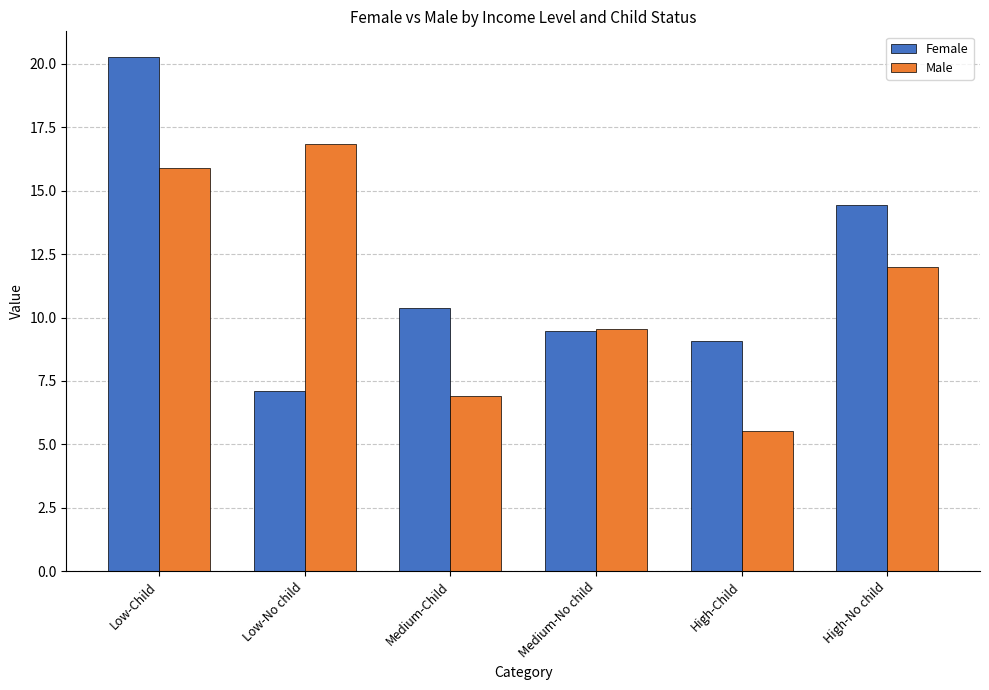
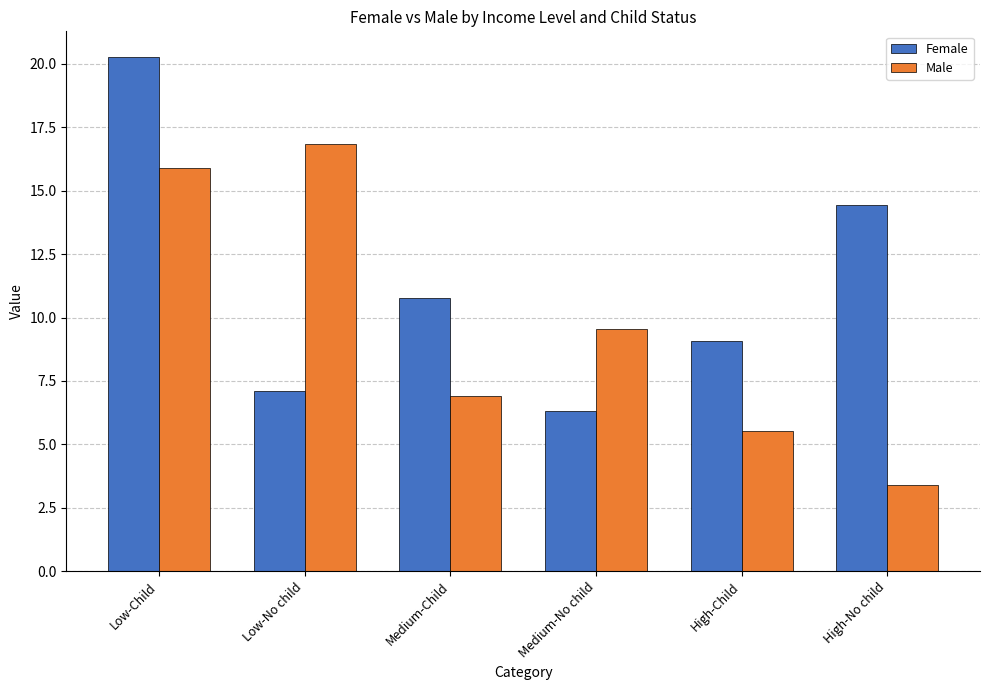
Female, Medium-Child: 10.4 -> 10.8
Female, Medium-No child: 9.5 -> 6.3
Male, High-No child: 12.0 -> 3.4
